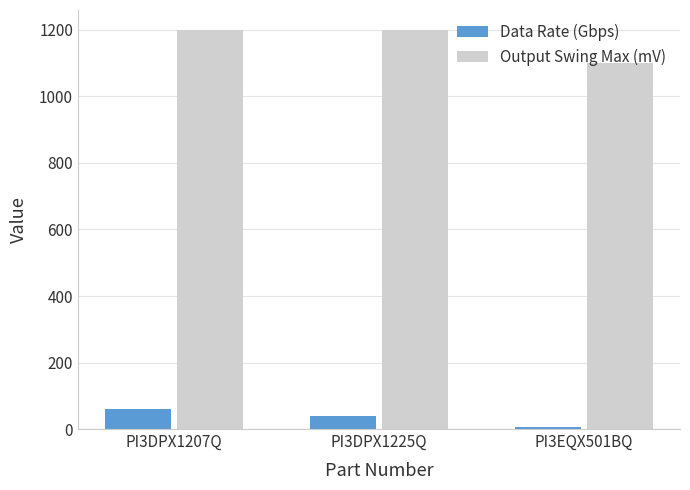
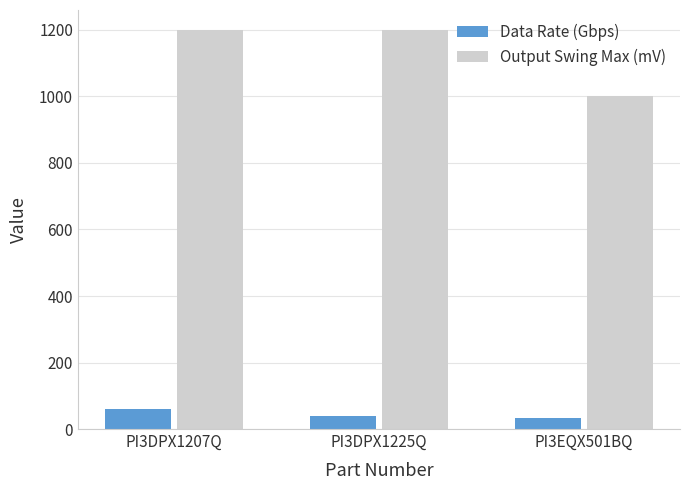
Data Rate (Gbps), PI3EQX501BQ: 10 -> 30
Output Swing Max (mV), PI3EQX501BQ: 1100 -> 1000
